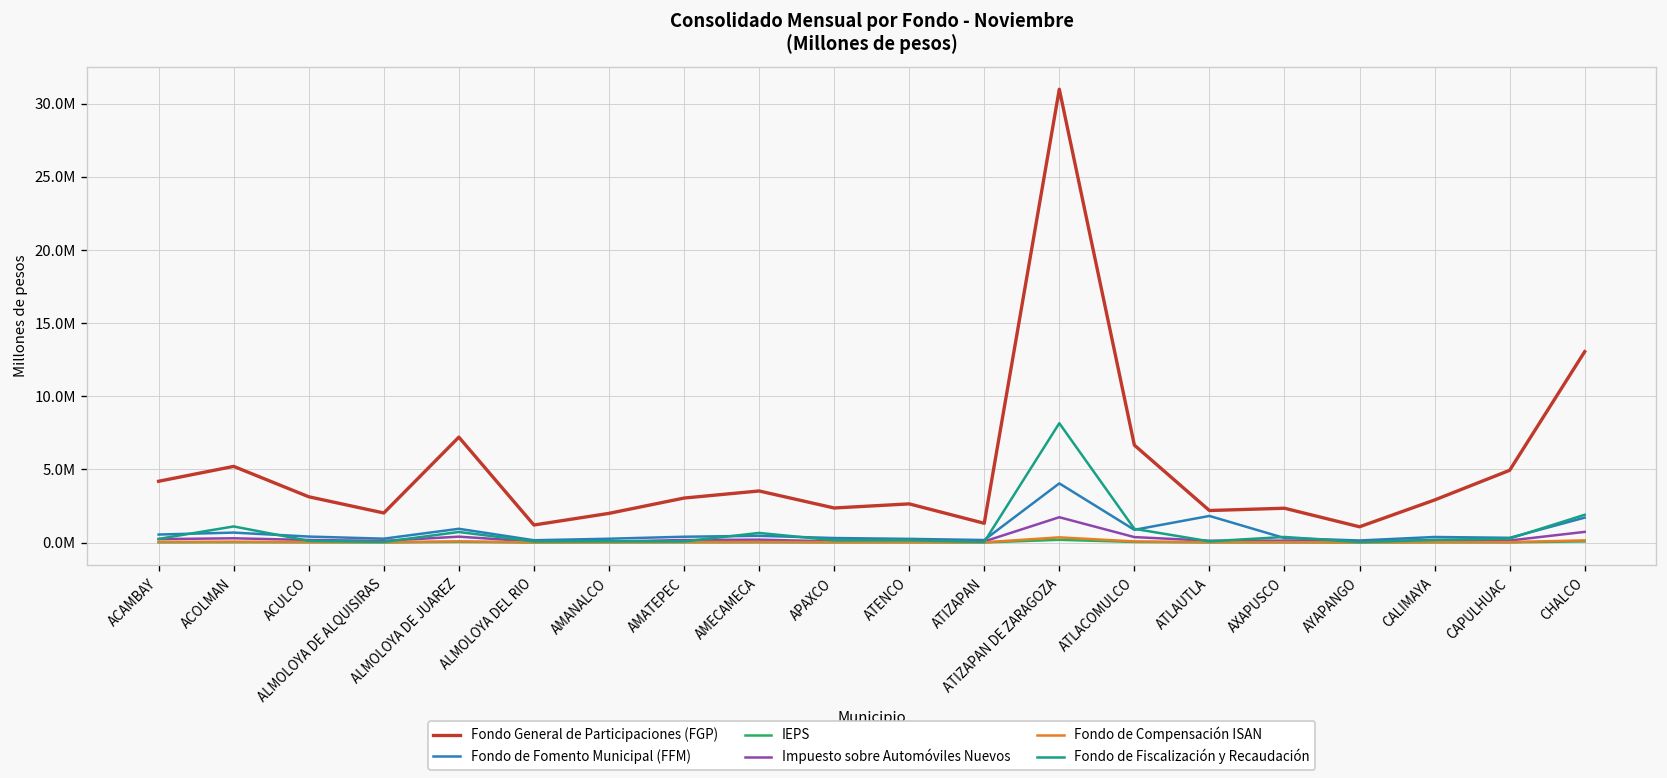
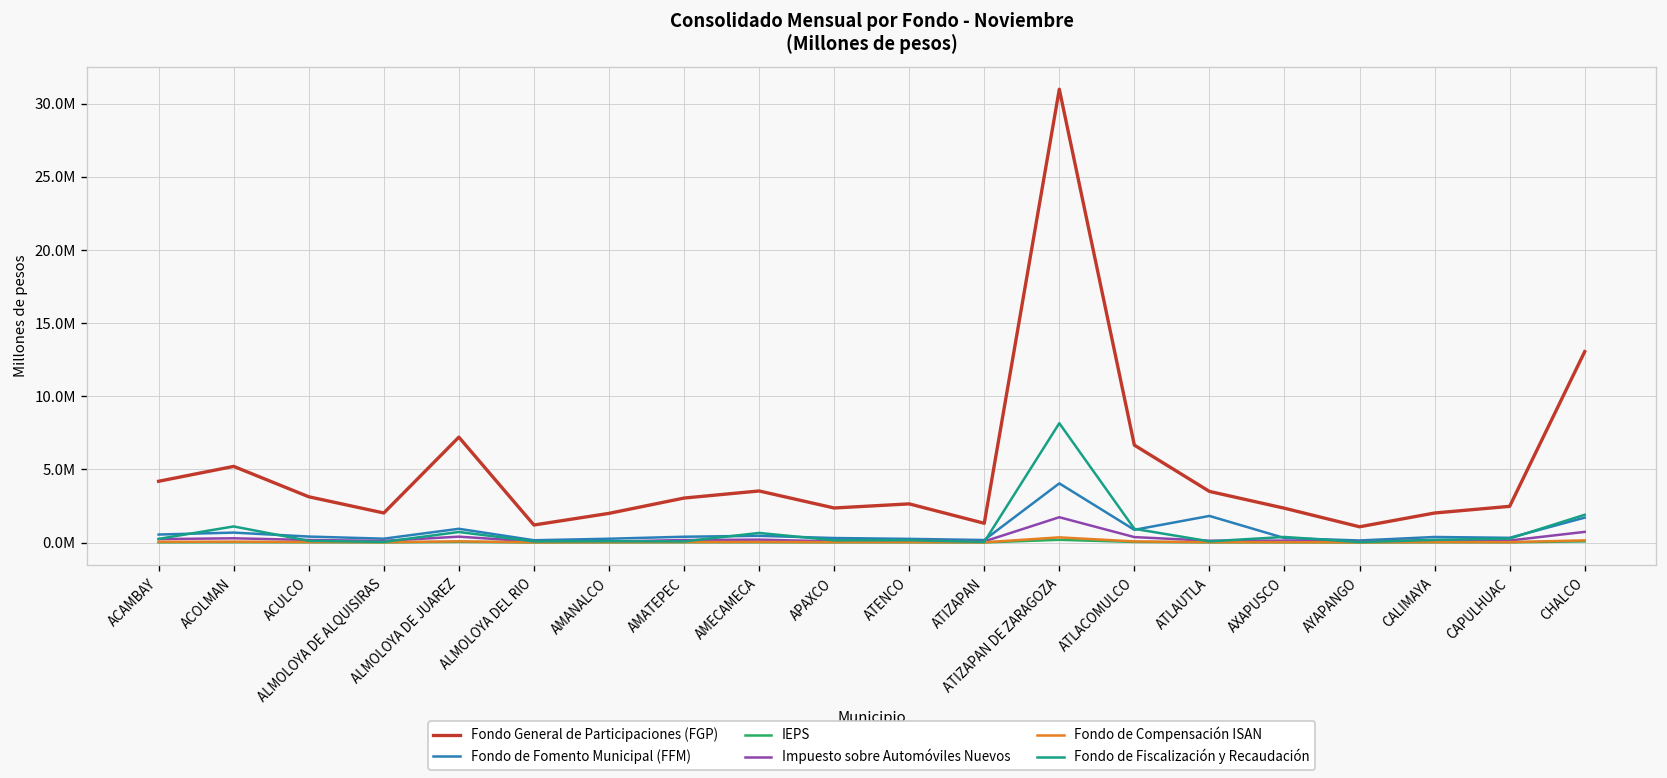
Fondo General de Participaciones (FGP), ATLAUTLA: 2200000 -> 3500000
Fondo General de Participaciones (FGP), CALIMAYA: 2900000 -> 2000000
Fondo General de Participaciones (FGP), CAPULHUAC: 4900000 -> 2500000
